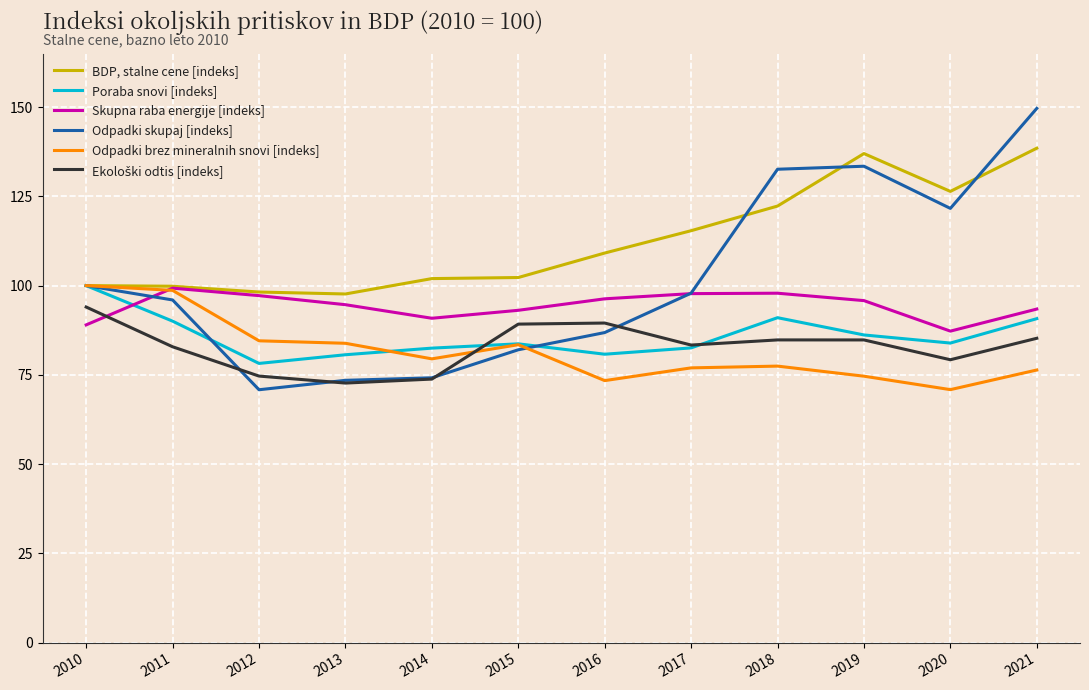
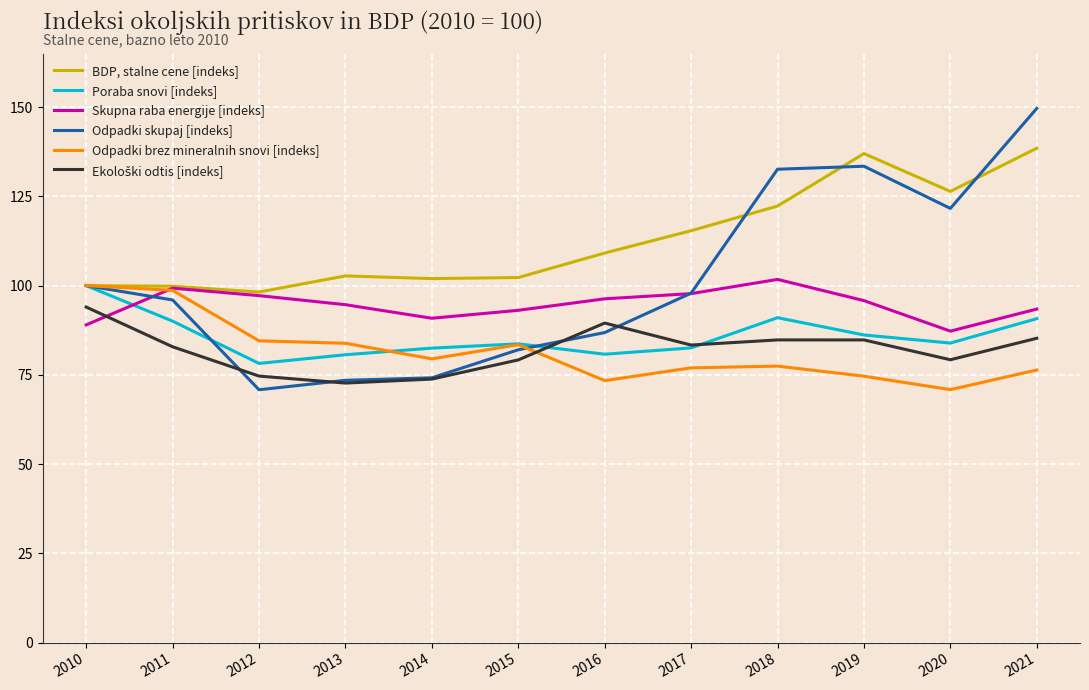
BDP, stalne cene [indeks], 2013: 98 -> 103
Ekološki odtis [indeks], 2015: 89 -> 79
Skupna raba energije [indeks], 2018: 98 -> 102
